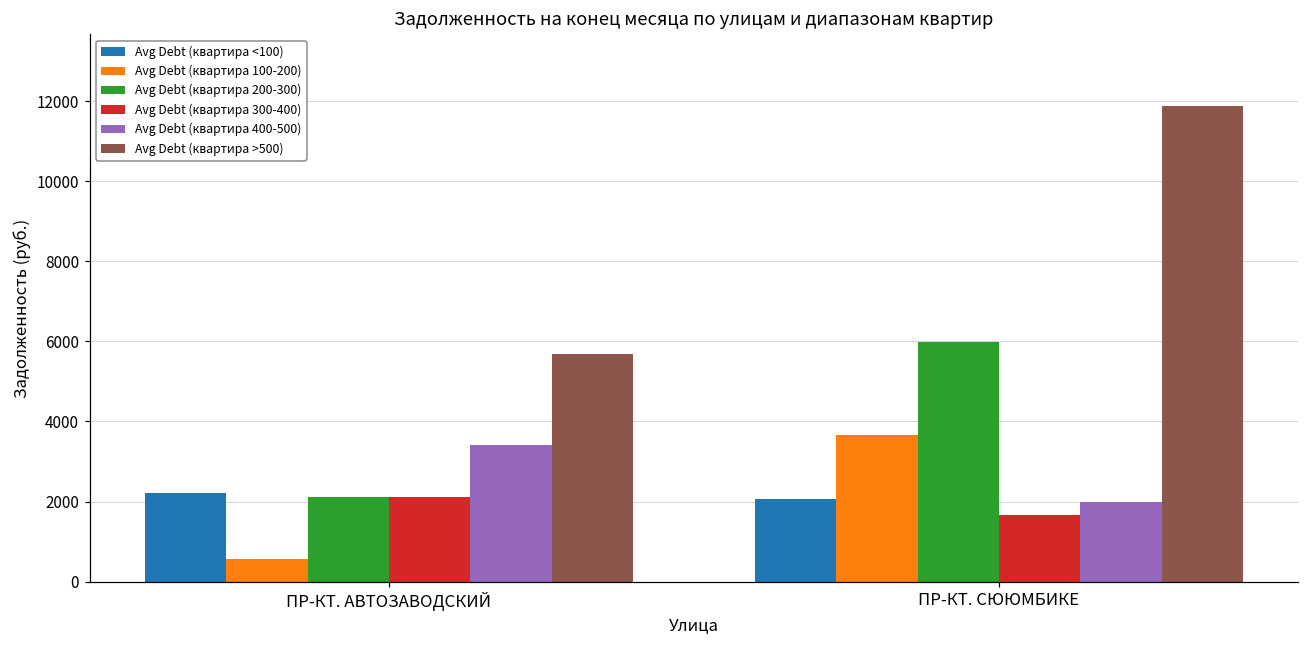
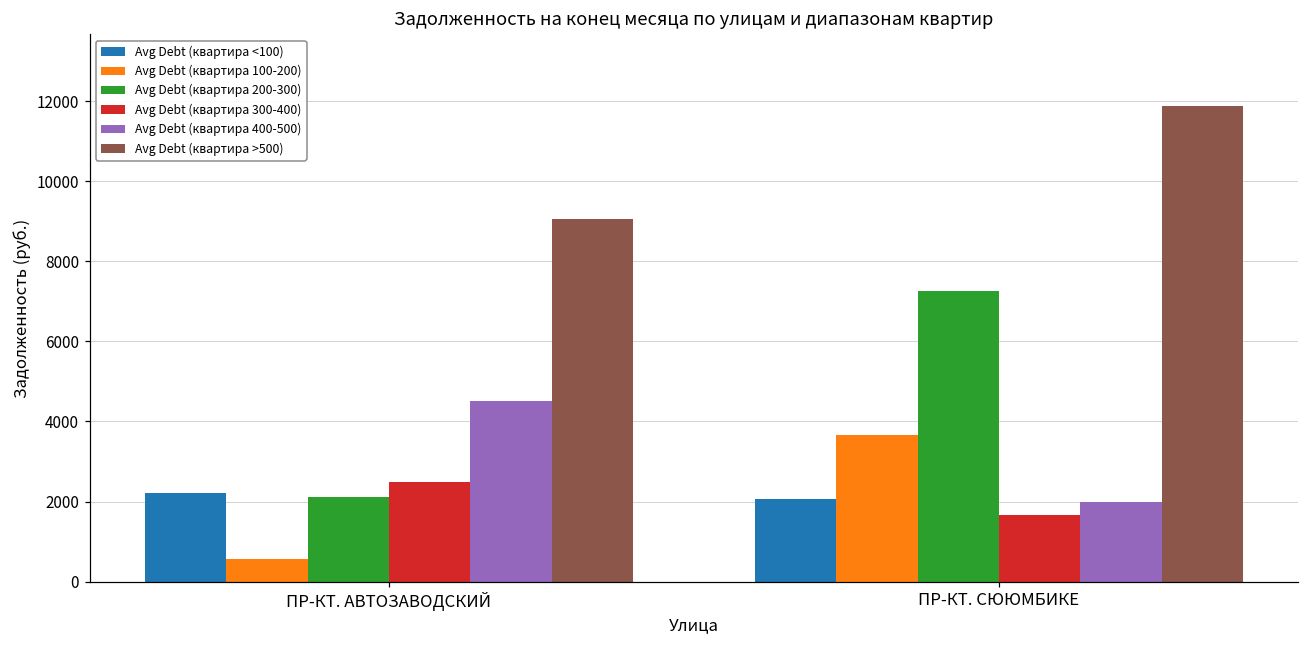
Avg Debt (квартира 300-400), ПР-КТ. АВТОЗАВОДСКИЙ: 2100 -> 2500
Avg Debt (квартира 400-500), ПР-КТ. АВТОЗАВОДСКИЙ: 3400 -> 4500
Avg Debt (квартира >500), ПР-КТ. АВТОЗАВОДСКИЙ: 5700 -> 9100
Avg Debt (квартира 200-300), ПР-КТ. СЮЮМБИКЕ: 6000 -> 7300
